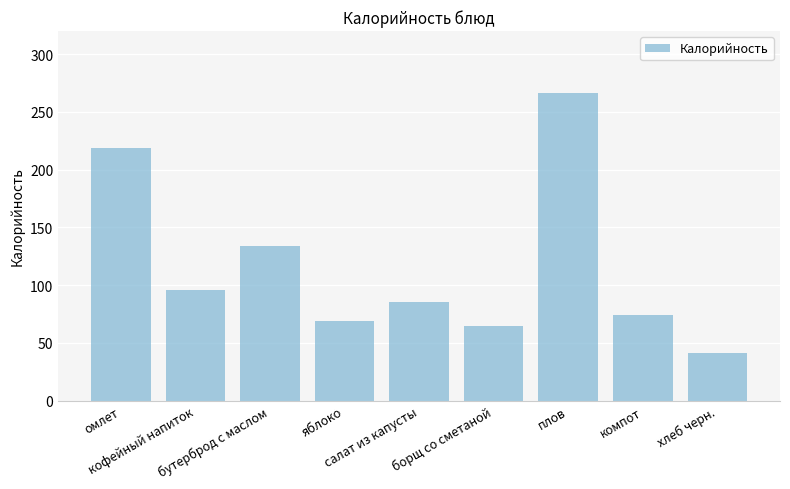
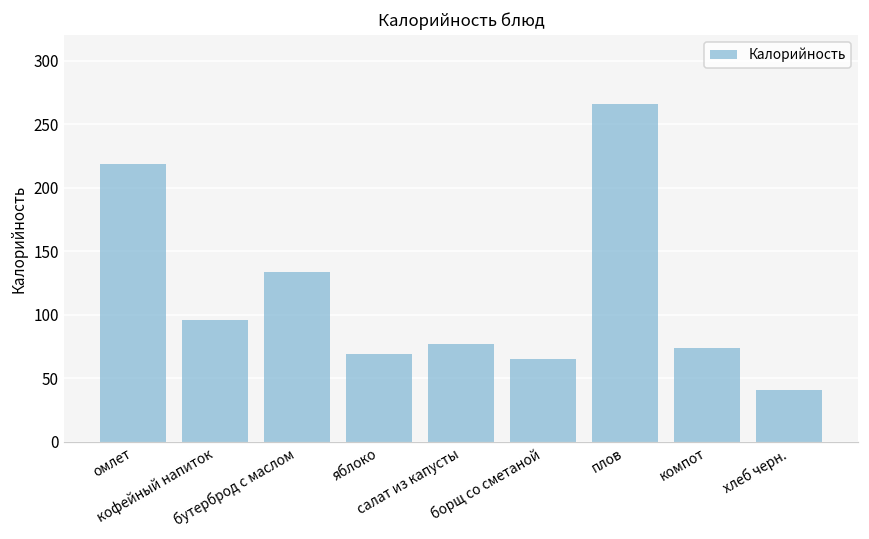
салат из капусты: 85 -> 77
